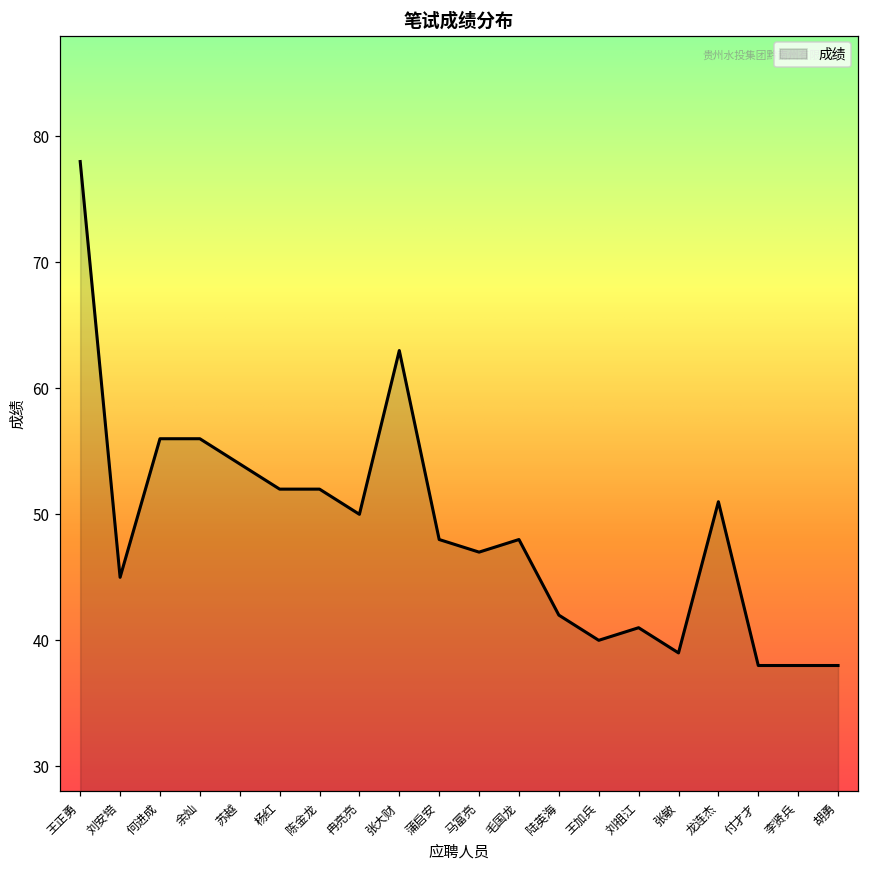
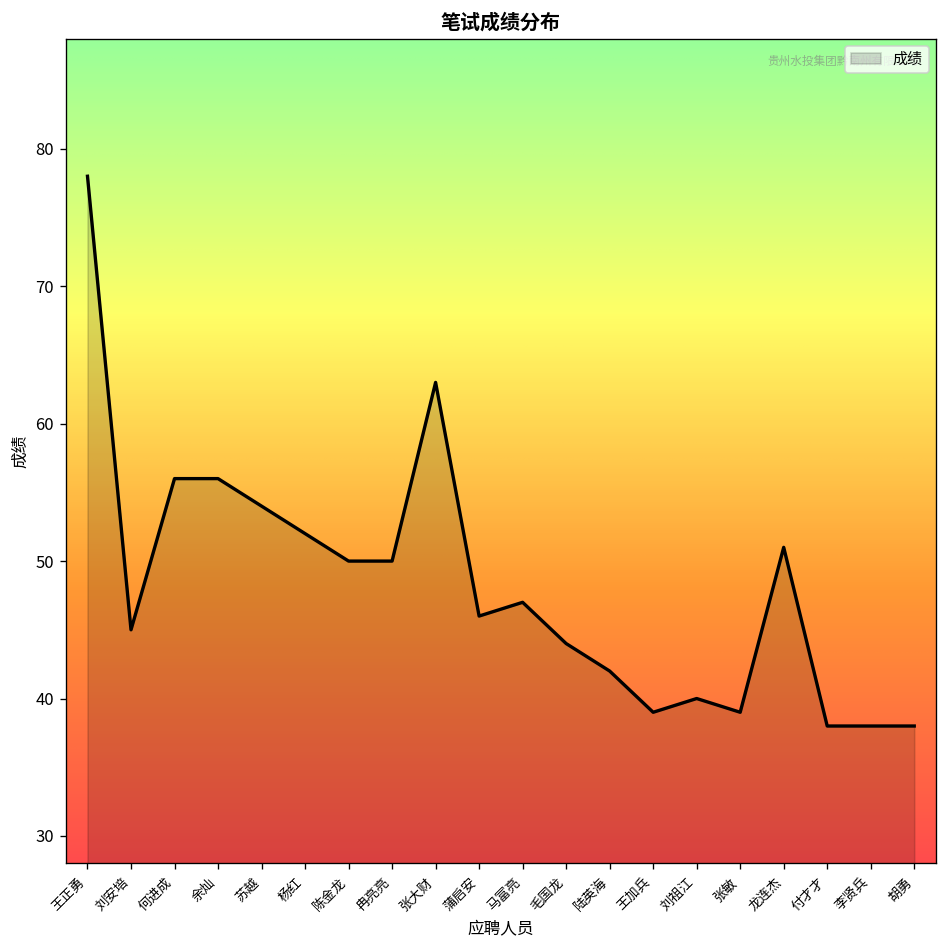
陈金龙: 52 -> 50
蒲启安: 48 -> 46
毛国龙: 48 -> 44
王加兵: 40 -> 39
刘祖江: 41 -> 40
